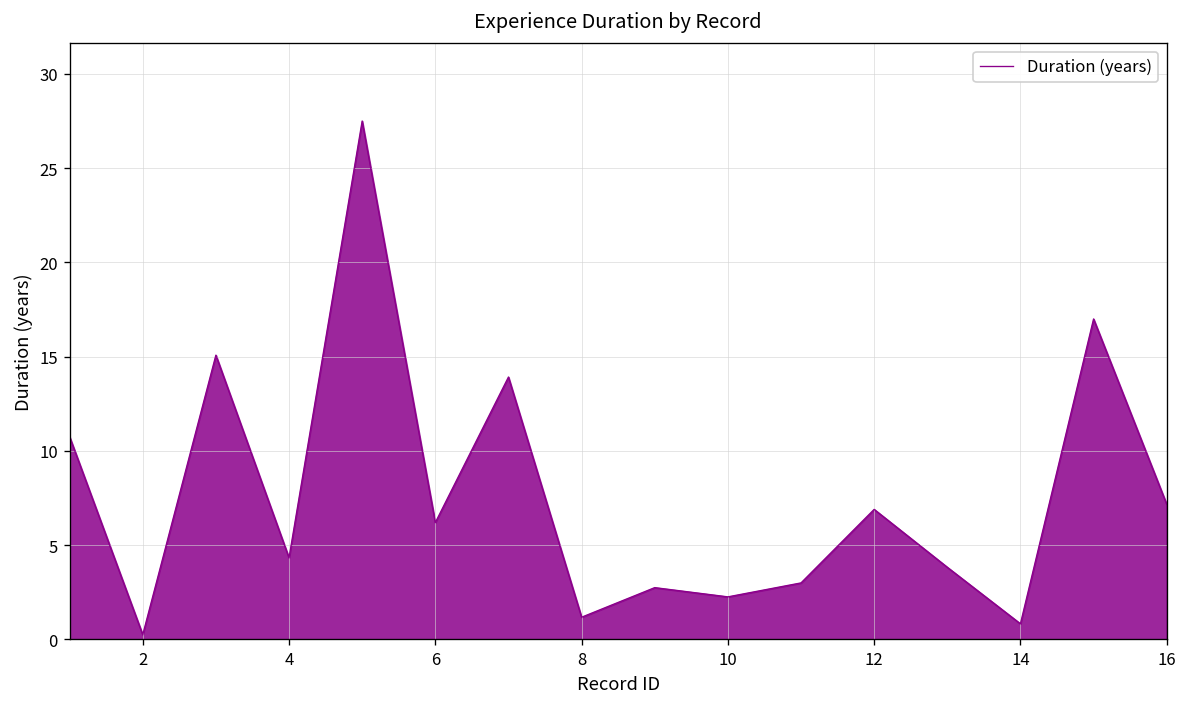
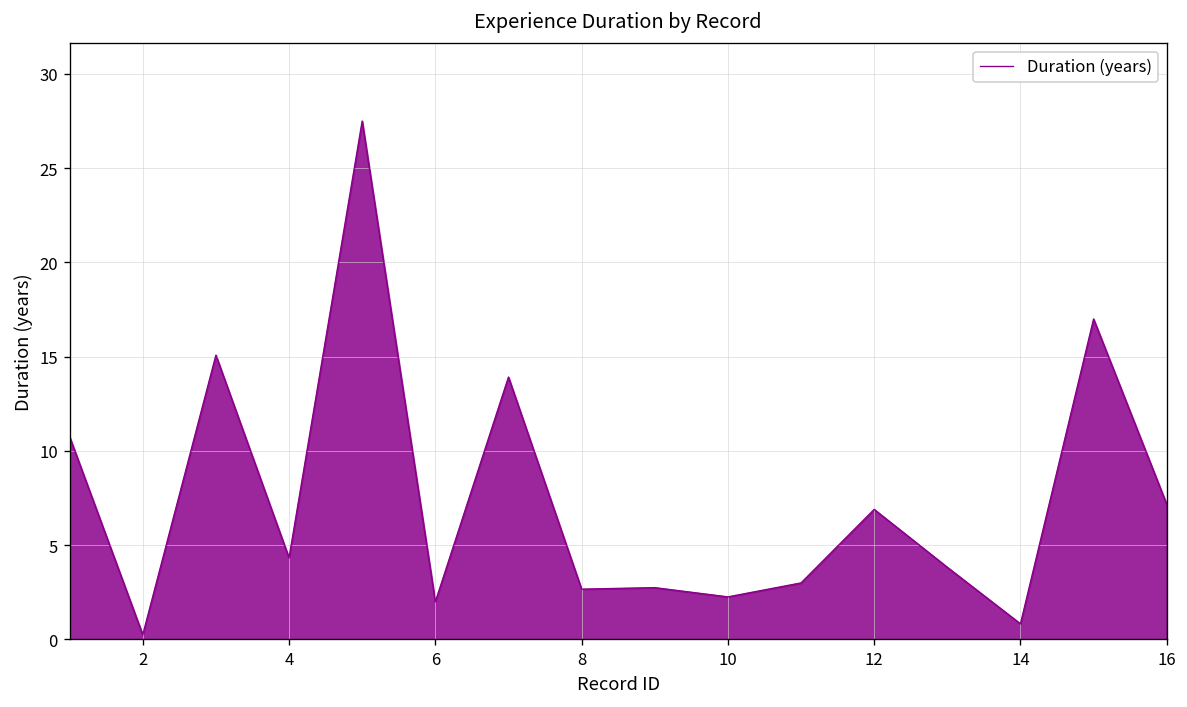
6: 6.2 -> 2.0
8: 1.2 -> 2.7
